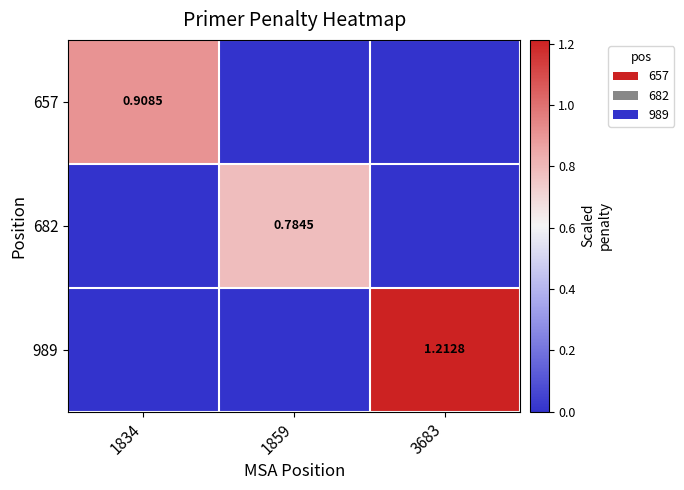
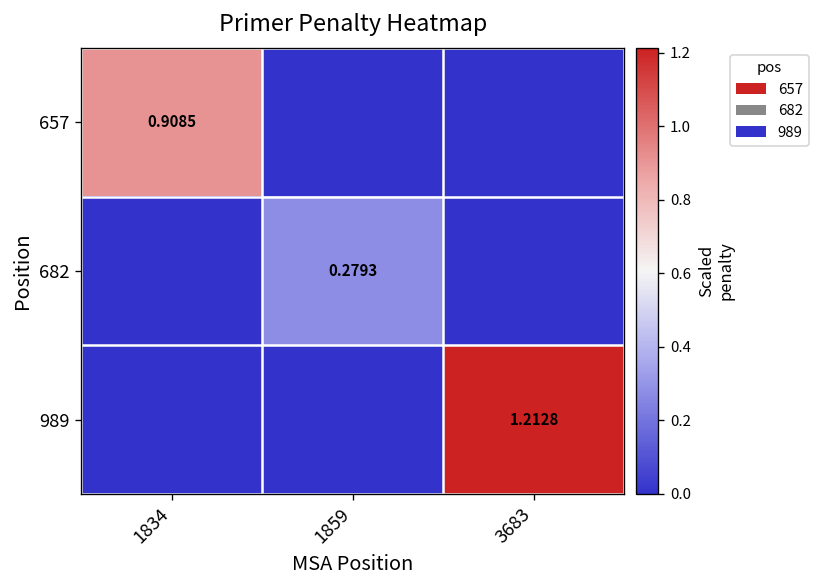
682, 1859: 0.7845 -> 0.2793
